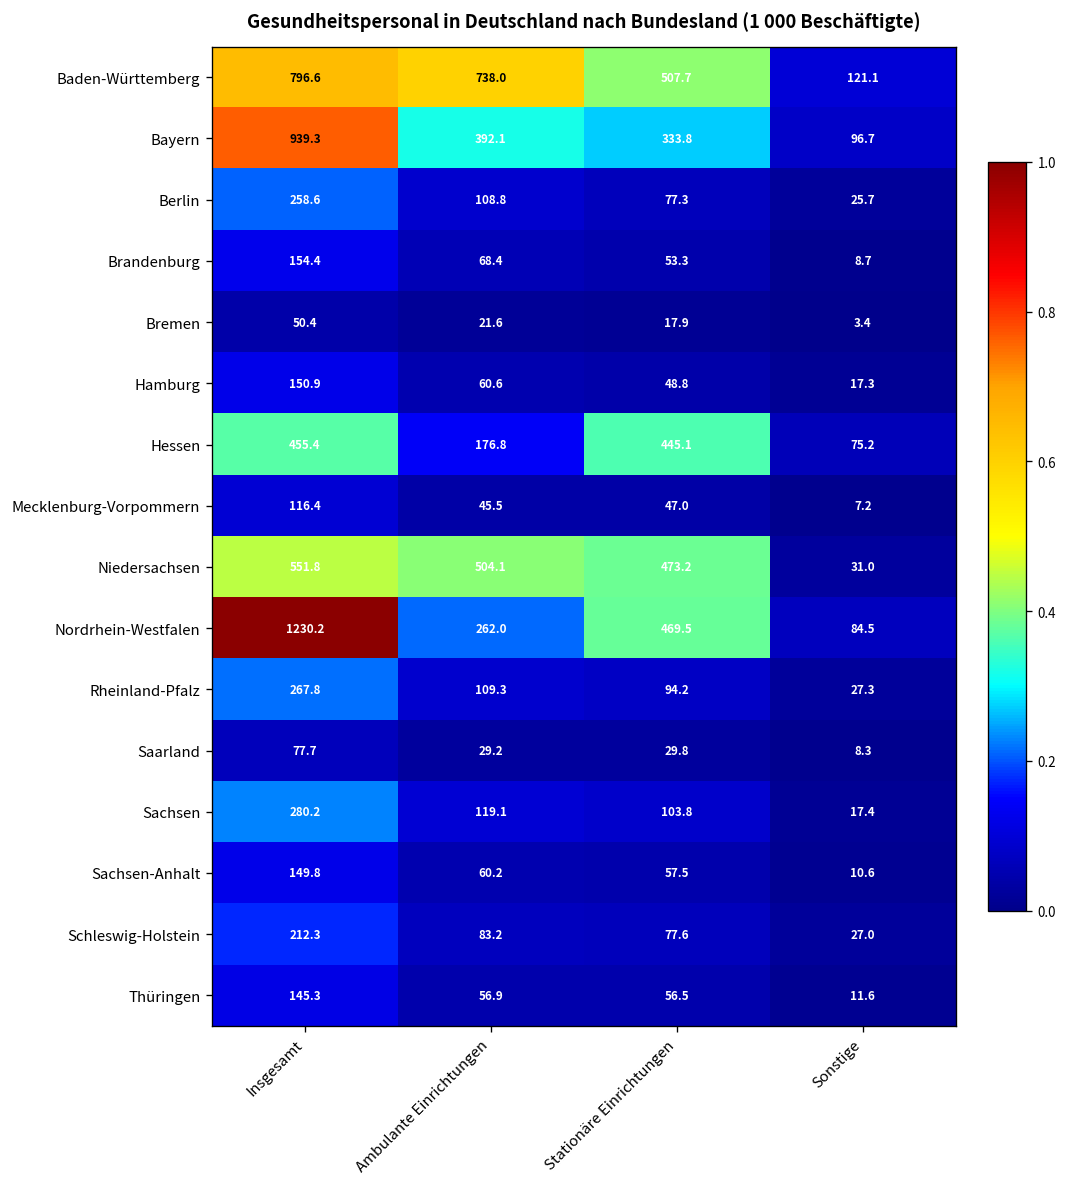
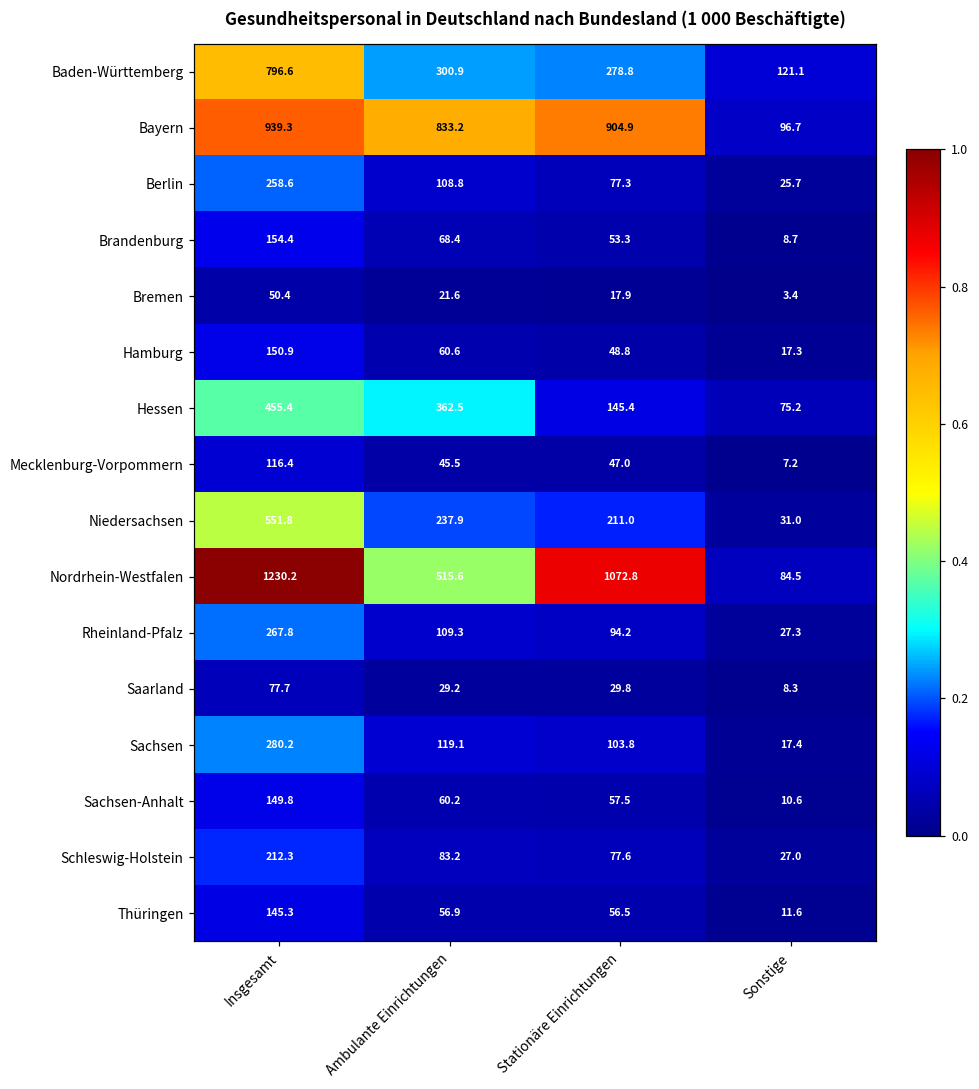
Baden-Württemberg, Ambulante Einrichtungen: 738.0 -> 300.9
Baden-Württemberg, Stationäre Einrichtungen: 507.7 -> 278.8
Bayern, Ambulante Einrichtungen: 392.1 -> 833.2
Bayern, Stationäre Einrichtungen: 333.8 -> 904.9
Hessen, Ambulante Einrichtungen: 176.8 -> 362.5
Hessen, Stationäre Einrichtungen: 445.1 -> 145.4
Niedersachsen, Ambulante Einrichtungen: 504.1 -> 237.9
Niedersachsen, Stationäre Einrichtungen: 473.2 -> 211.0
Nordrhein-Westfalen, Ambulante Einrichtungen: 262.0 -> 515.6
Nordrhein-Westfalen, Stationäre Einrichtungen: 469.5 -> 1072.8
